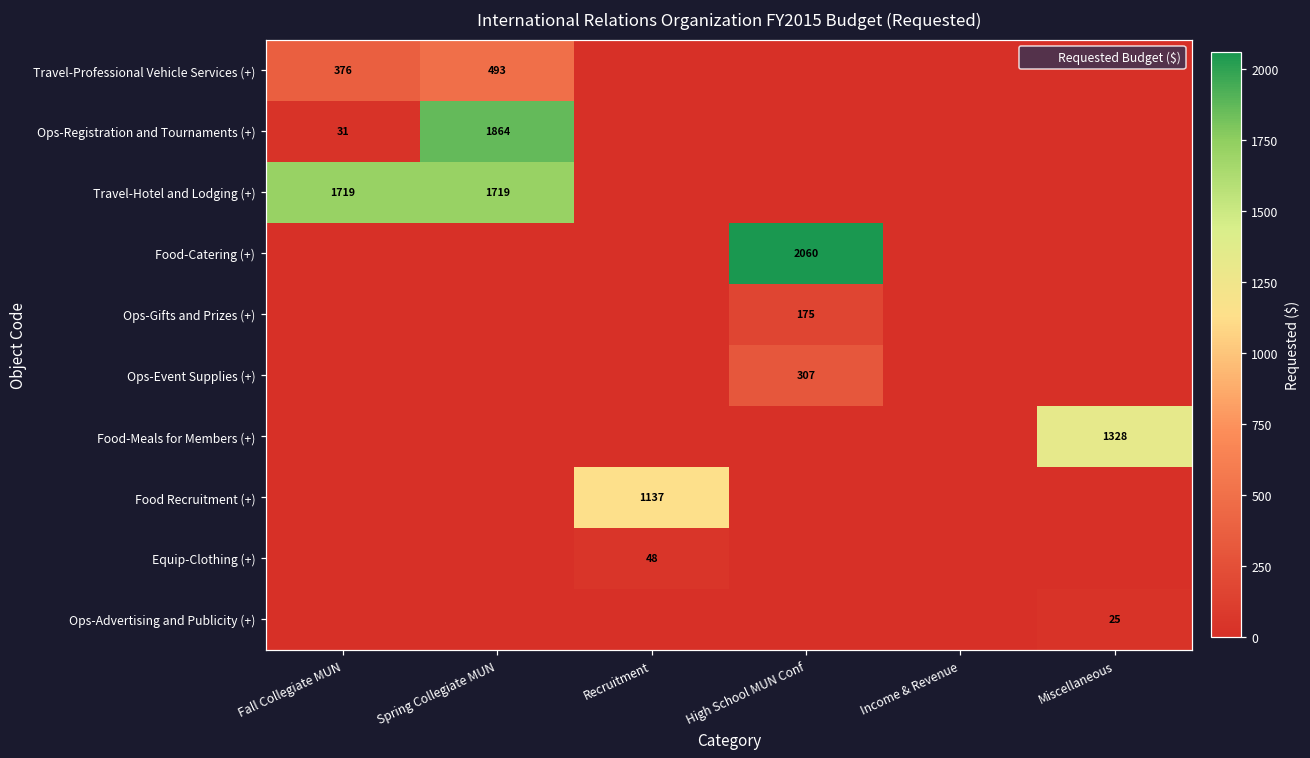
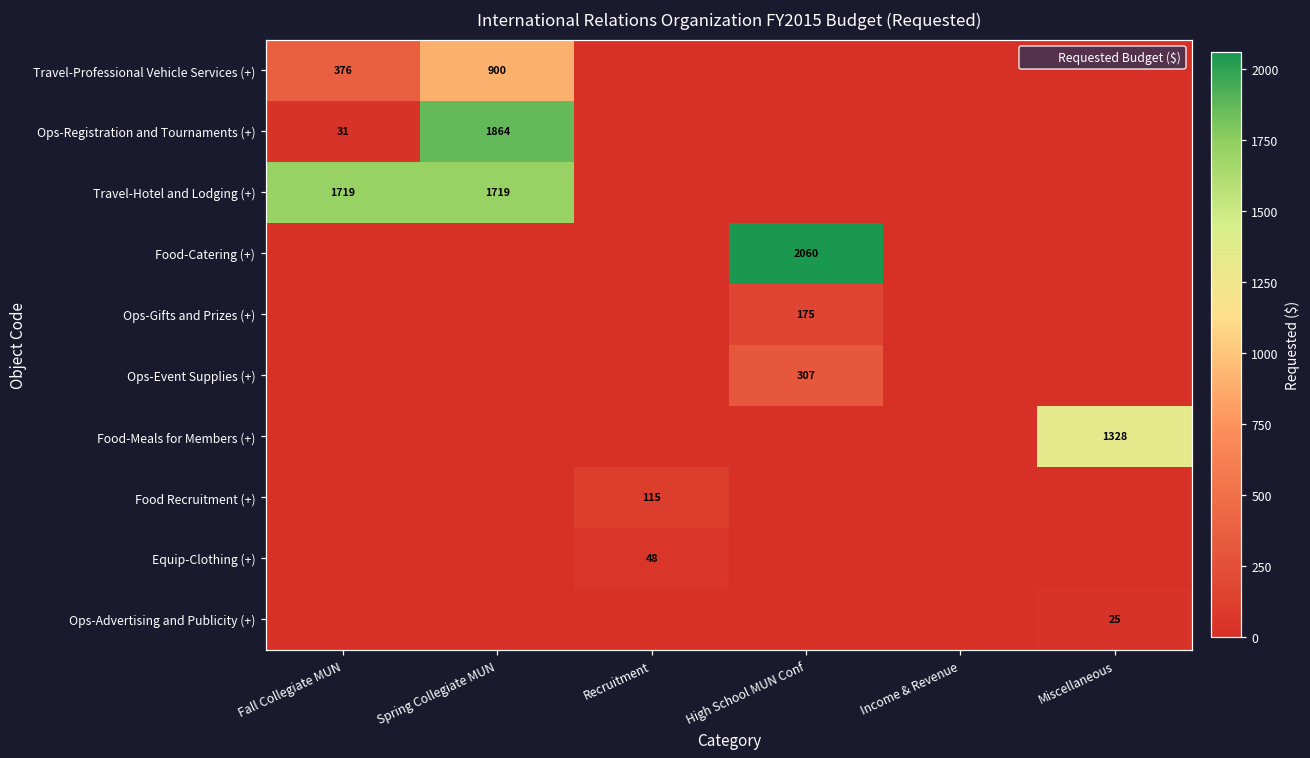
Travel-Professional Vehicle Services (+), Spring Collegiate MUN: 493 -> 900
Food Recruitment (+), Recruitment: 1137 -> 115
